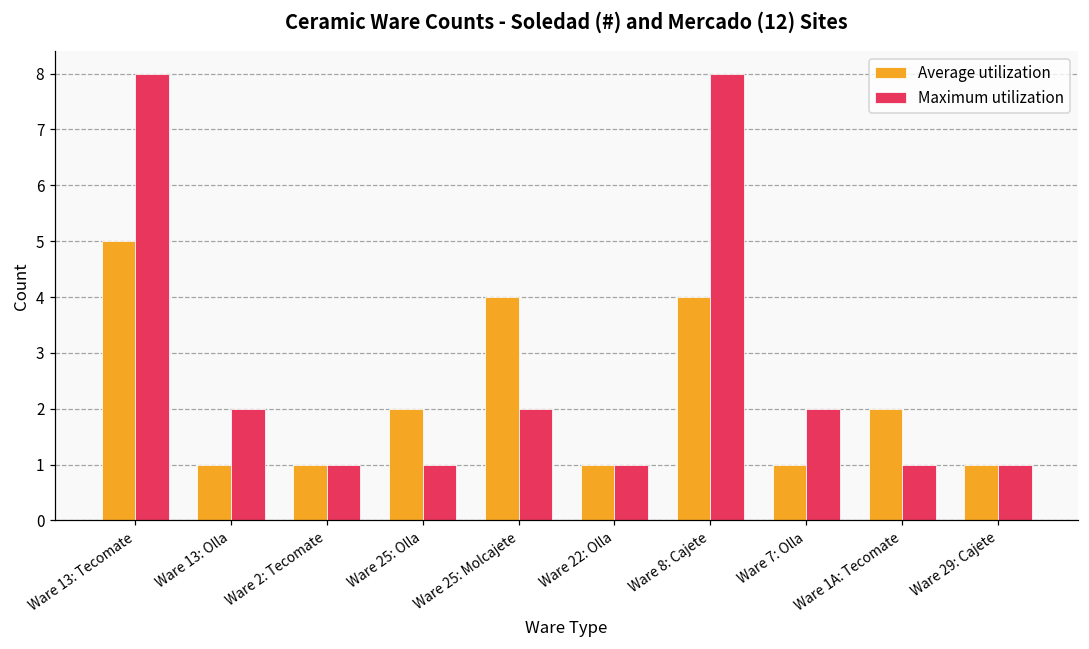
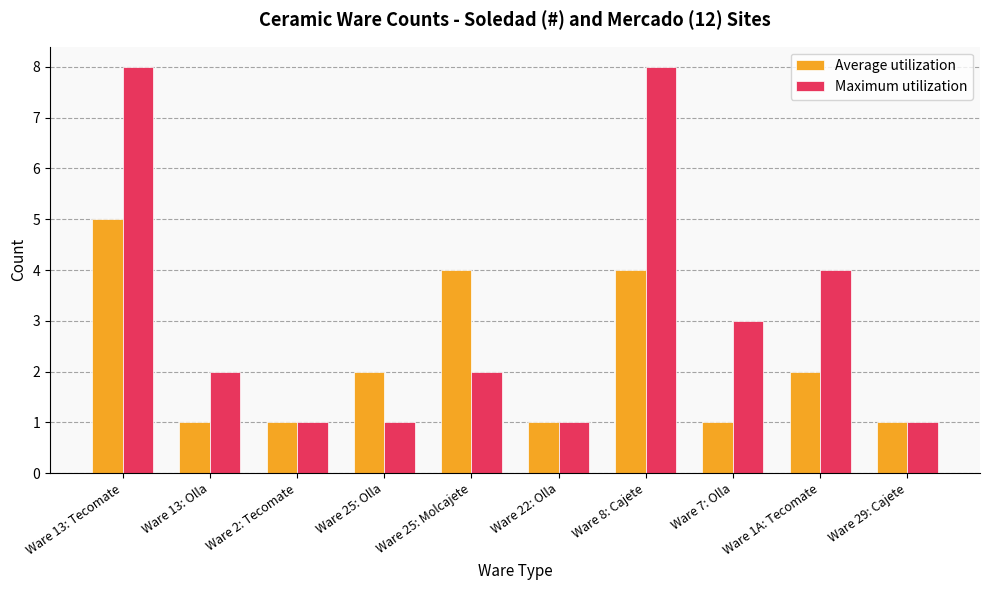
Maximum utilization, Ware 7: Olla: 2 -> 3
Maximum utilization, Ware 1A: Tecomate: 1 -> 4
